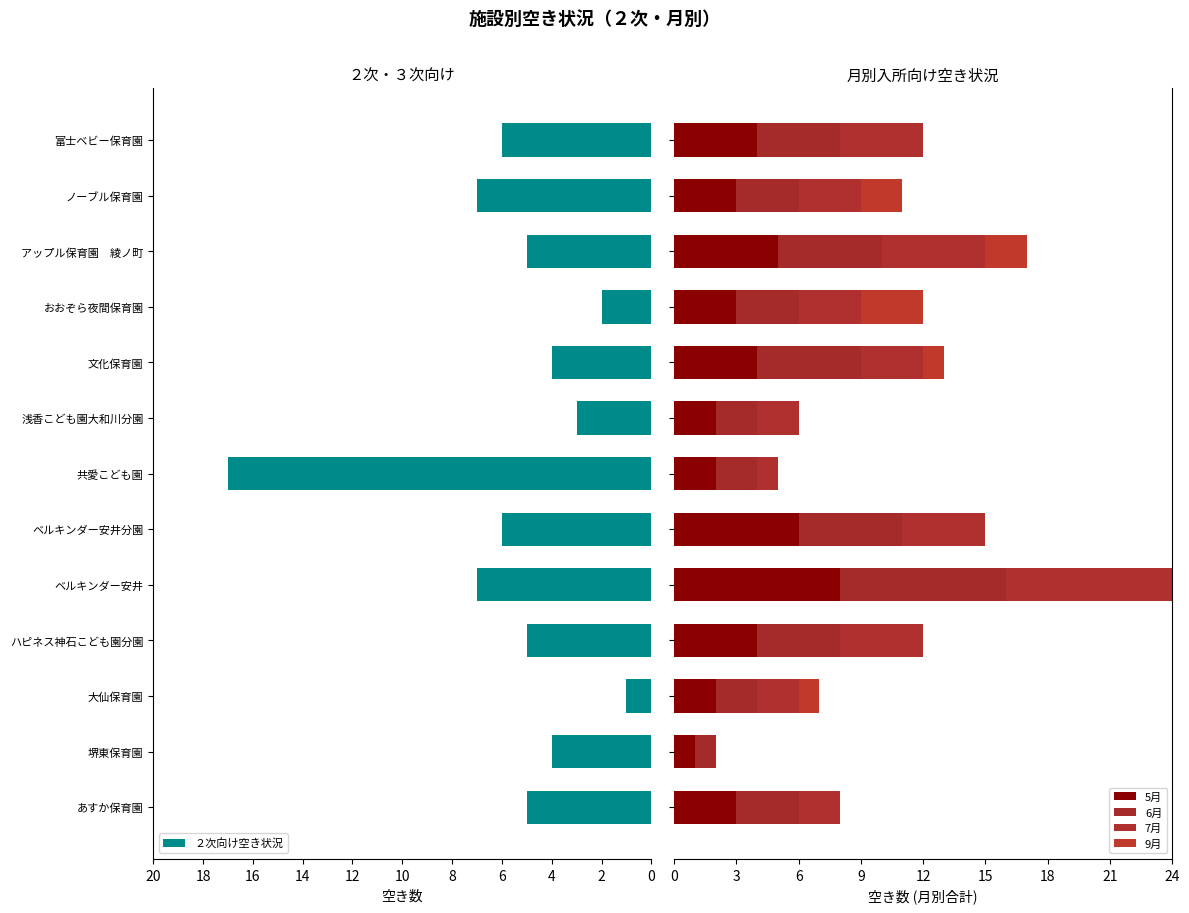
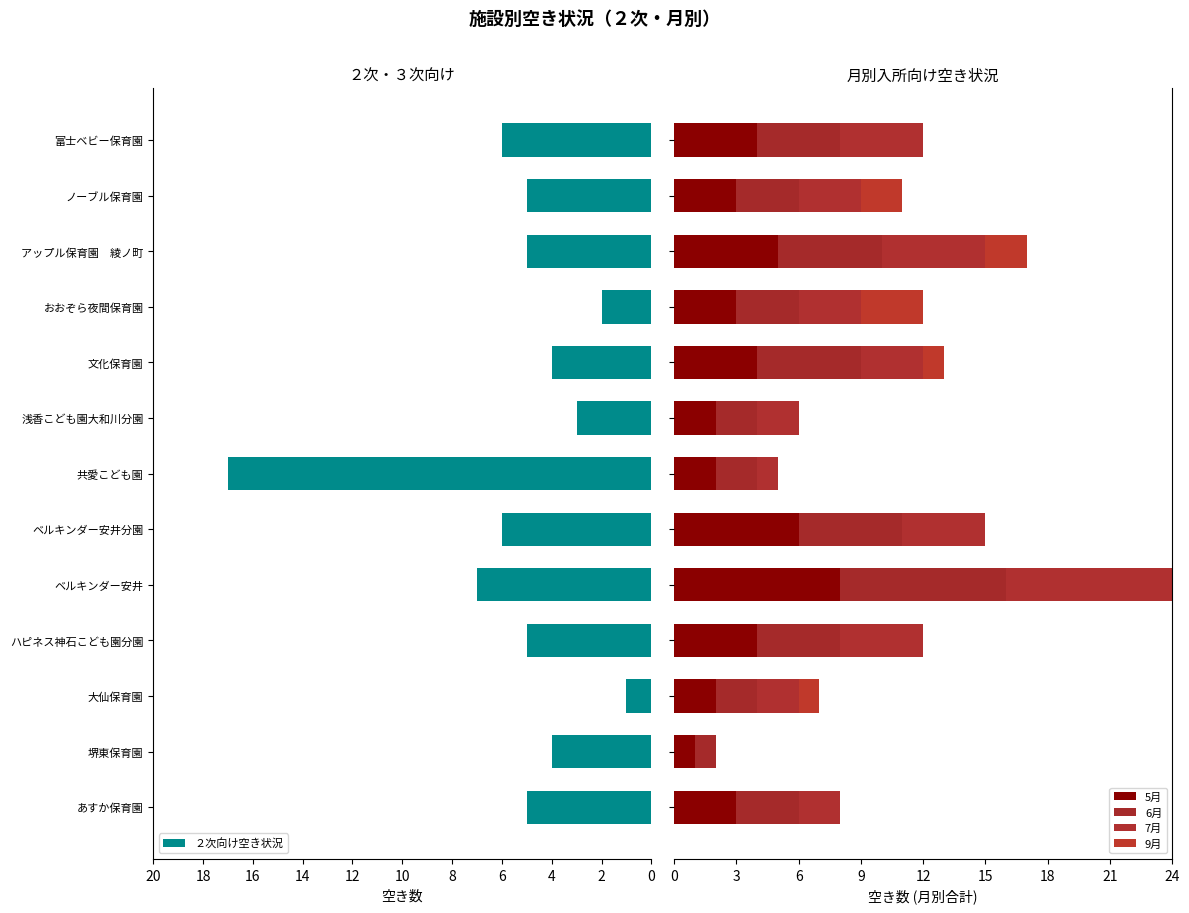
２次・３次向け, ノーブル保育園: 7 -> 5
